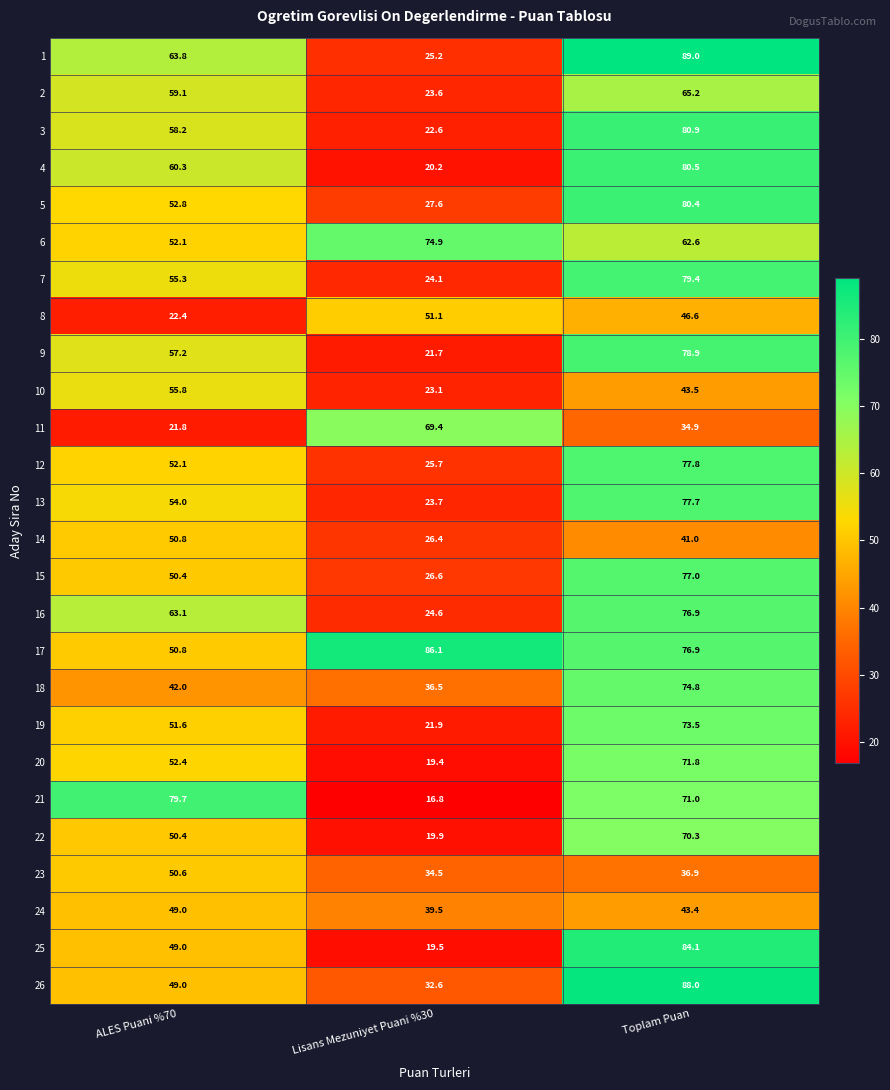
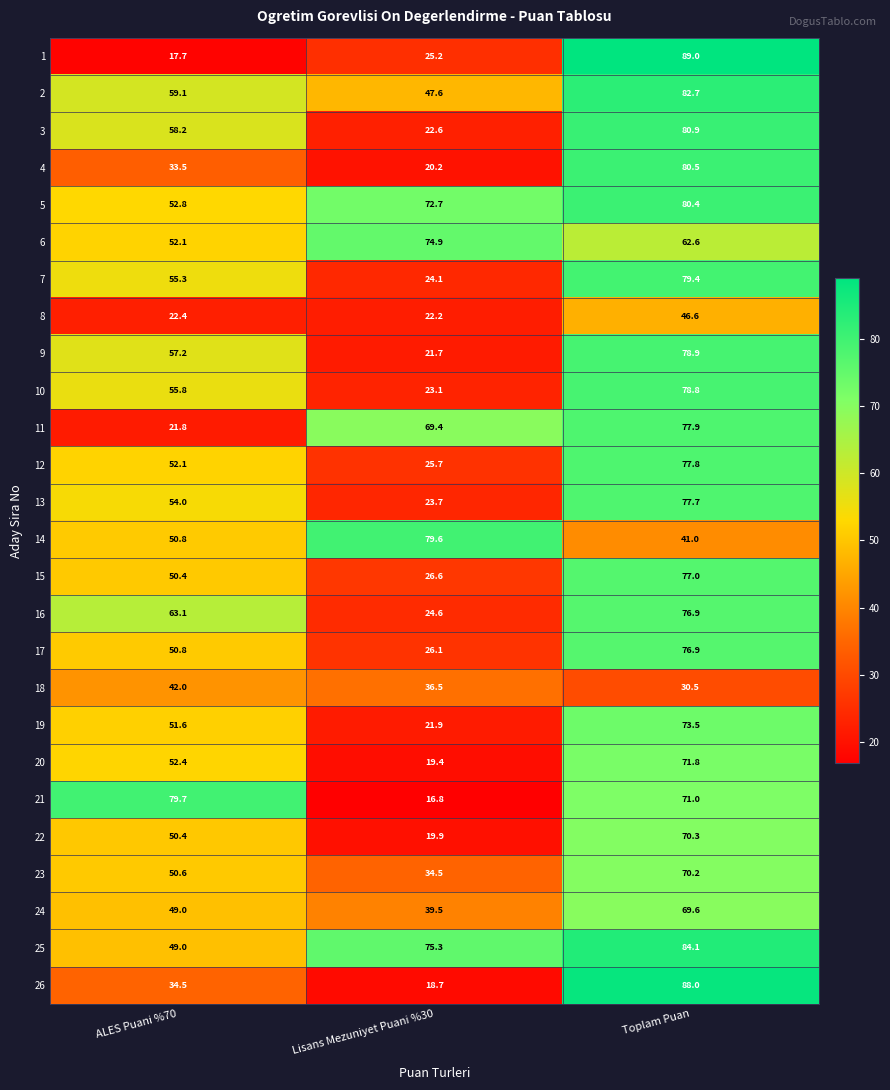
1, ALES Puani %70: 63.8 -> 17.7
2, Lisans Mezuniyet Puani %30: 23.6 -> 47.6
2, Toplam Puan: 65.2 -> 82.7
4, ALES Puani %70: 60.3 -> 33.5
5, Lisans Mezuniyet Puani %30: 27.6 -> 72.7
8, Lisans Mezuniyet Puani %30: 51.1 -> 22.2
10, Toplam Puan: 43.5 -> 78.8
11, Toplam Puan: 34.9 -> 77.9
14, Lisans Mezuniyet Puani %30: 26.4 -> 79.6
17, Lisans Mezuniyet Puani %30: 86.1 -> 26.1
18, Toplam Puan: 74.8 -> 30.5
23, Toplam Puan: 36.9 -> 70.2
24, Toplam Puan: 43.4 -> 69.6
25, Lisans Mezuniyet Puani %30: 19.5 -> 75.3
26, ALES Puani %70: 49.0 -> 34.5
26, Lisans Mezuniyet Puani %30: 32.6 -> 18.7
